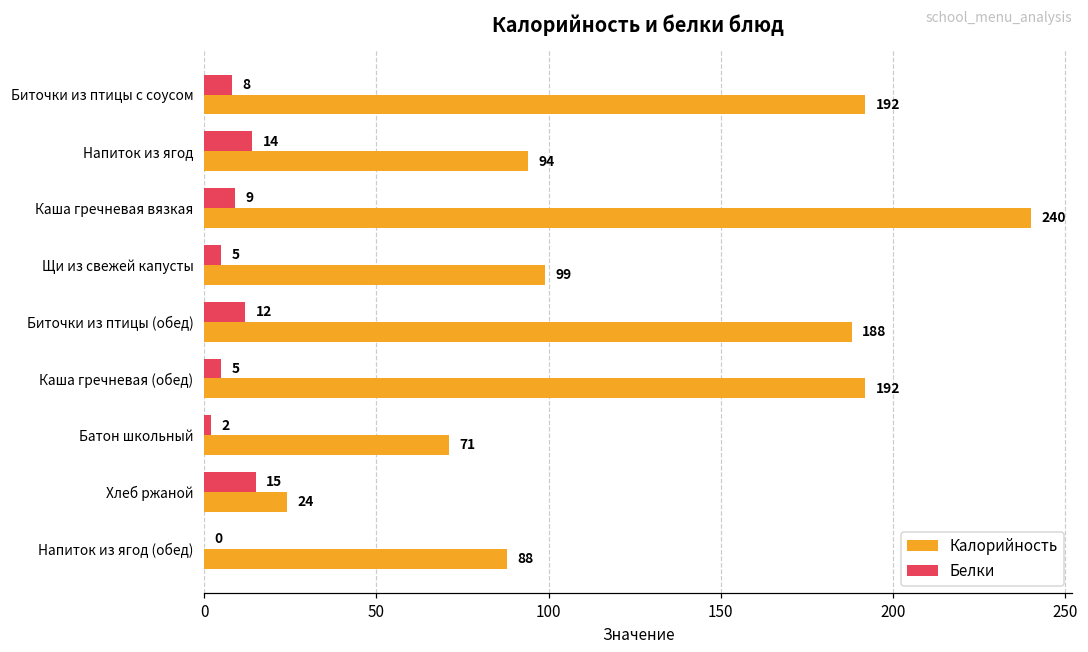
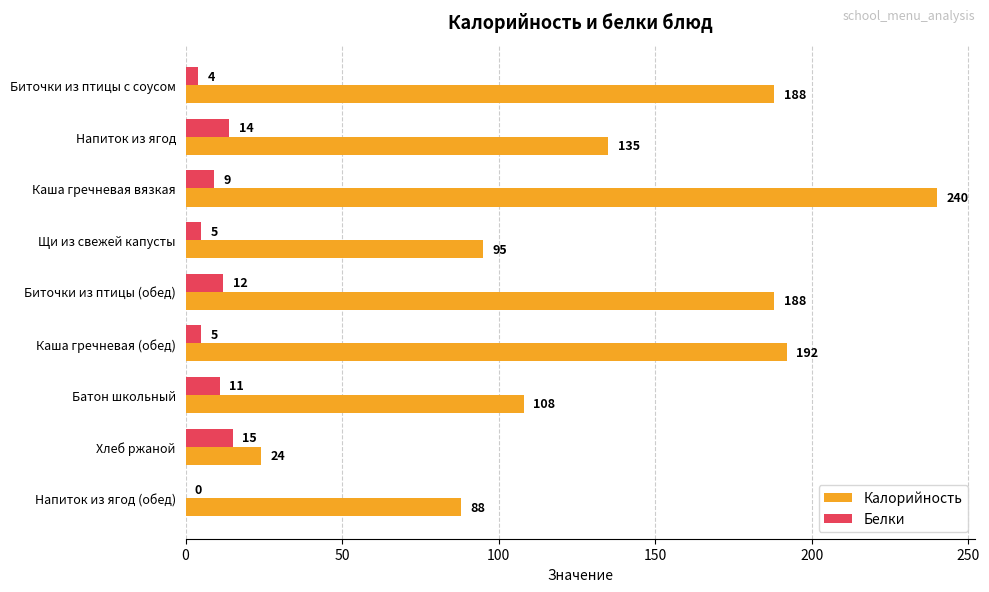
Белки, Биточки из птицы с соусом: 8 -> 4
Калорийность, Биточки из птицы с соусом: 192 -> 188
Калорийность, Напиток из ягод: 94 -> 135
Калорийность, Щи из свежей капусты: 99 -> 95
Белки, Батон школьный: 2 -> 11
Калорийность, Батон школьный: 71 -> 108
